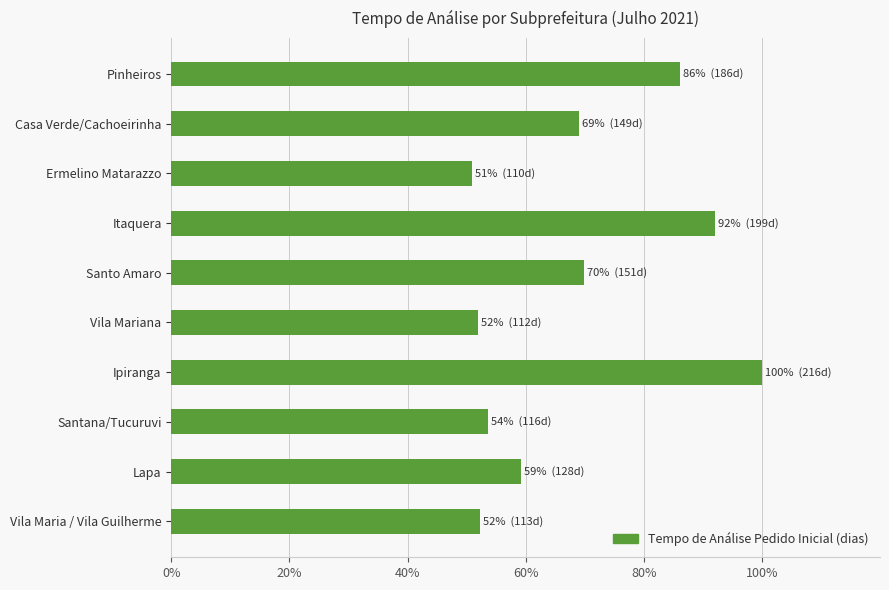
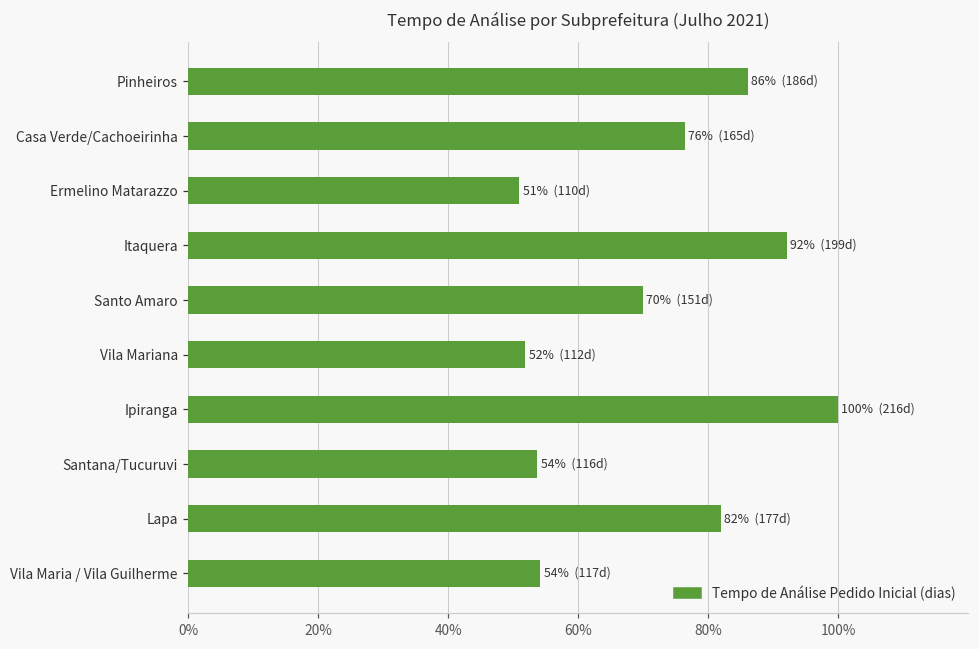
Casa Verde/Cachoeirinha: 69% (149d) -> 76% (165d)
Lapa: 59% (128d) -> 82% (177d)
Vila Maria / Vila Guilherme: 52% (113d) -> 54% (117d)
